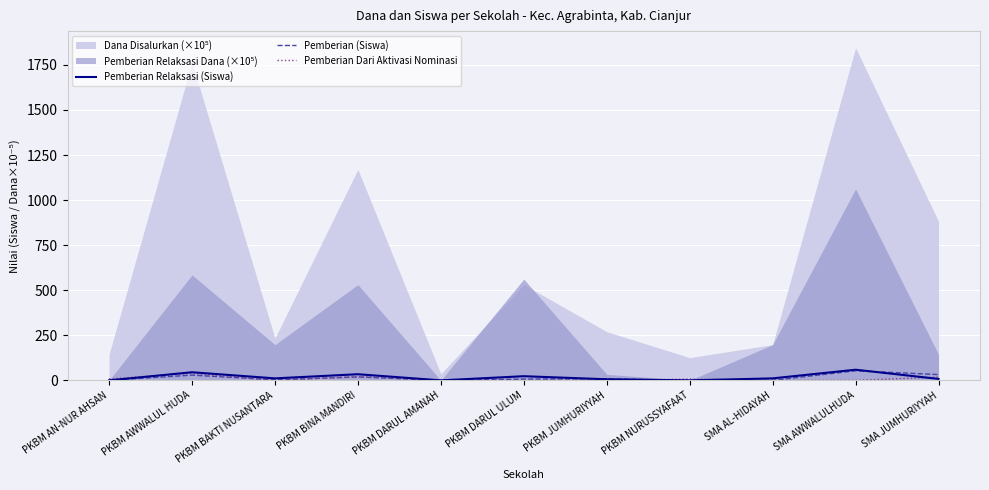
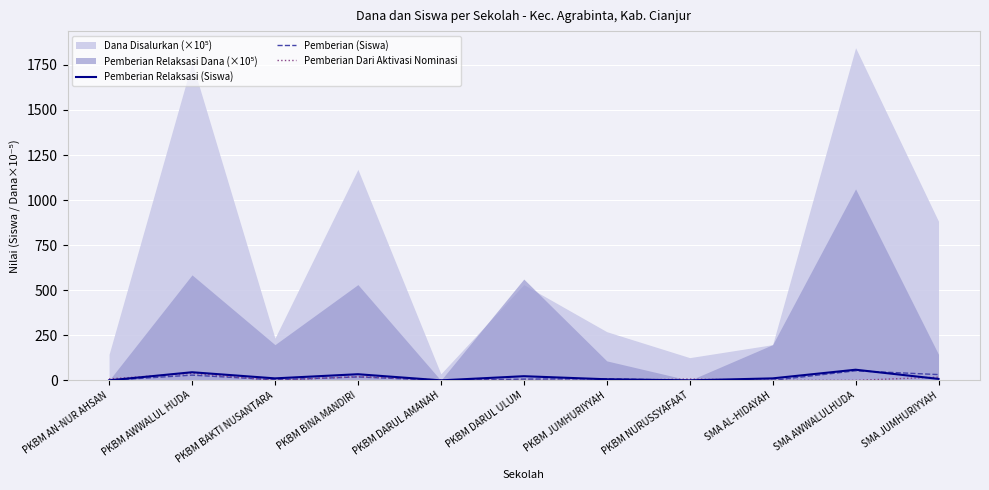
Pemberian Relaksasi Dana (×10⁵), PKBM JUMHURIYYAH: 30 -> 110
